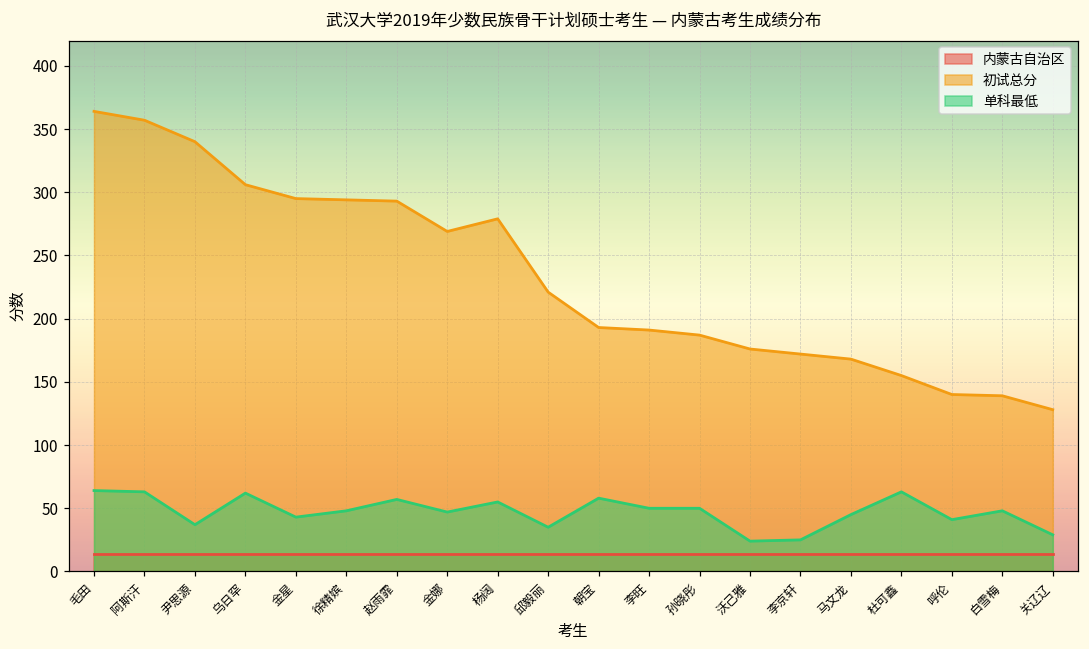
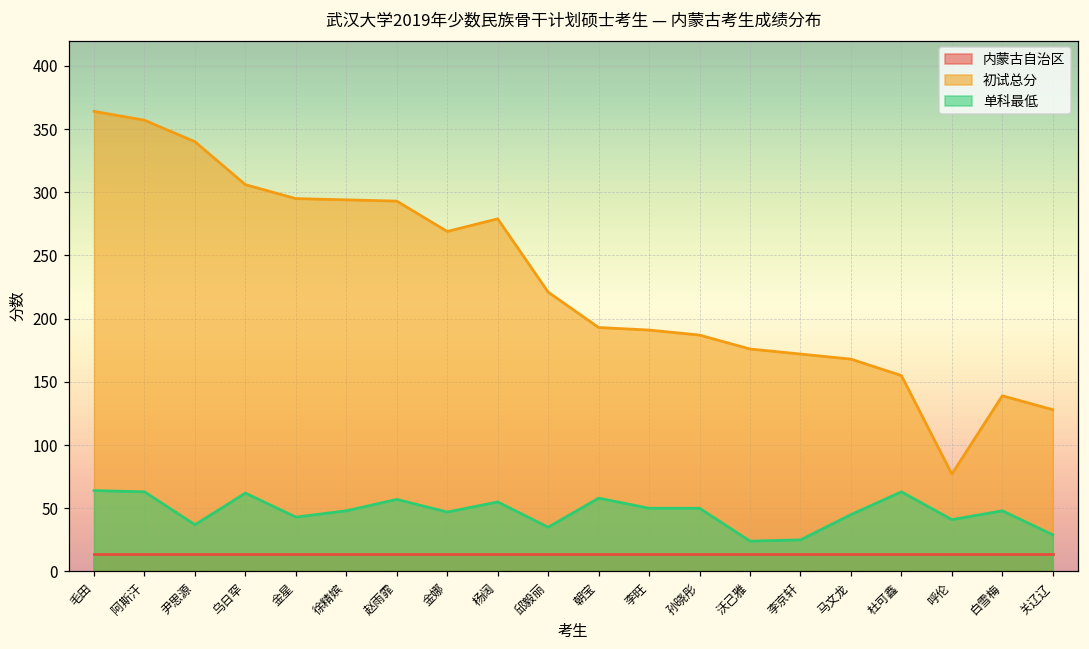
初试总分, 呼伦: 140 -> 77
